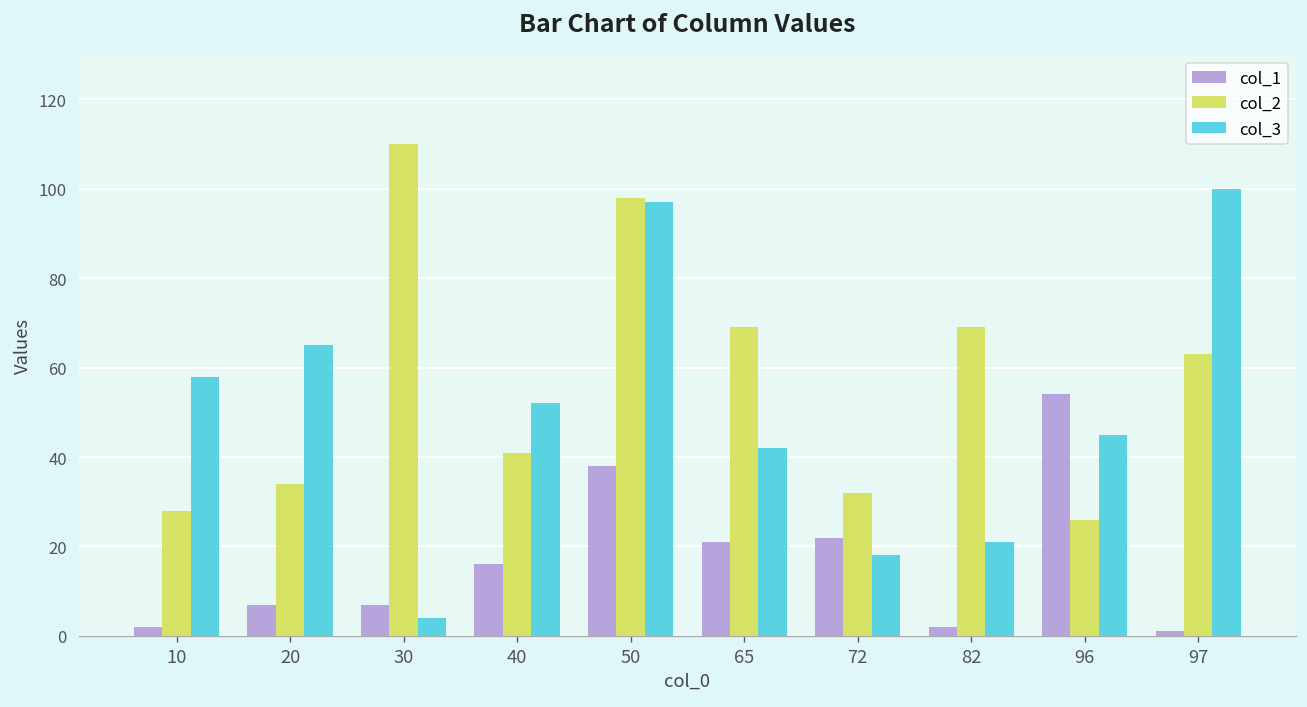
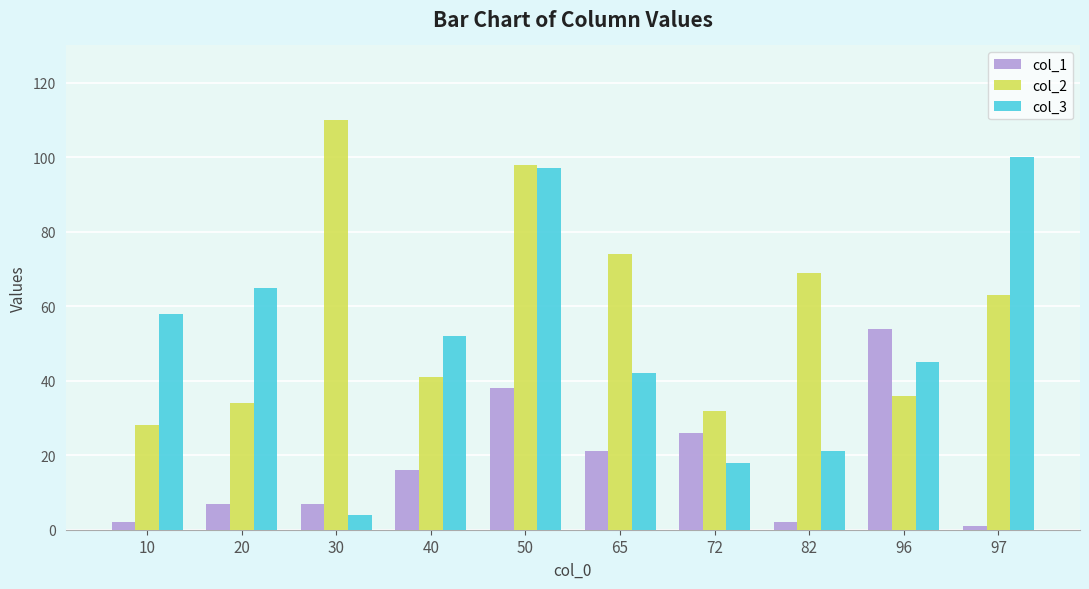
col_2, 65: 69 -> 74
col_1, 72: 22 -> 26
col_2, 96: 26 -> 36
